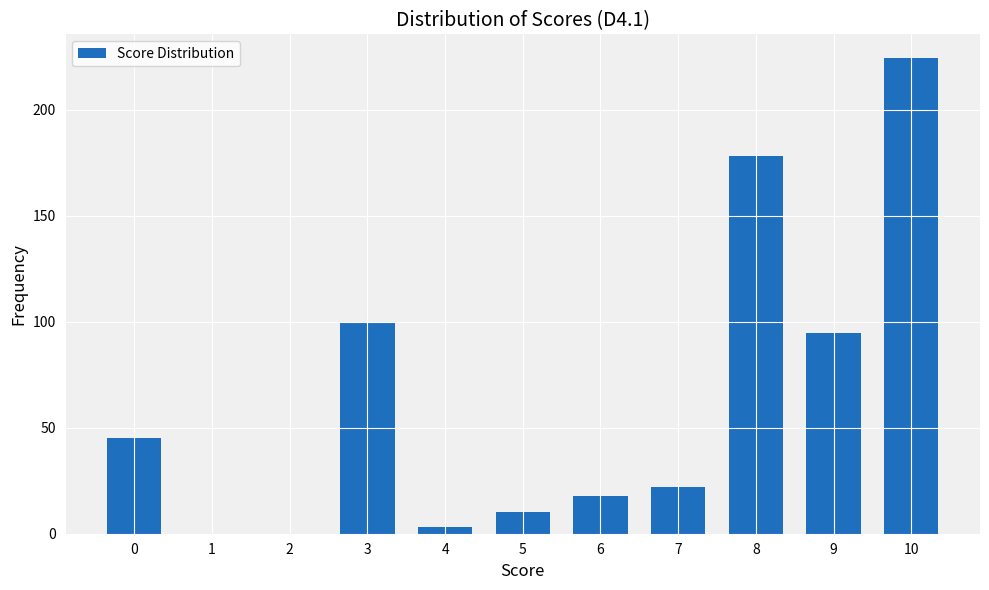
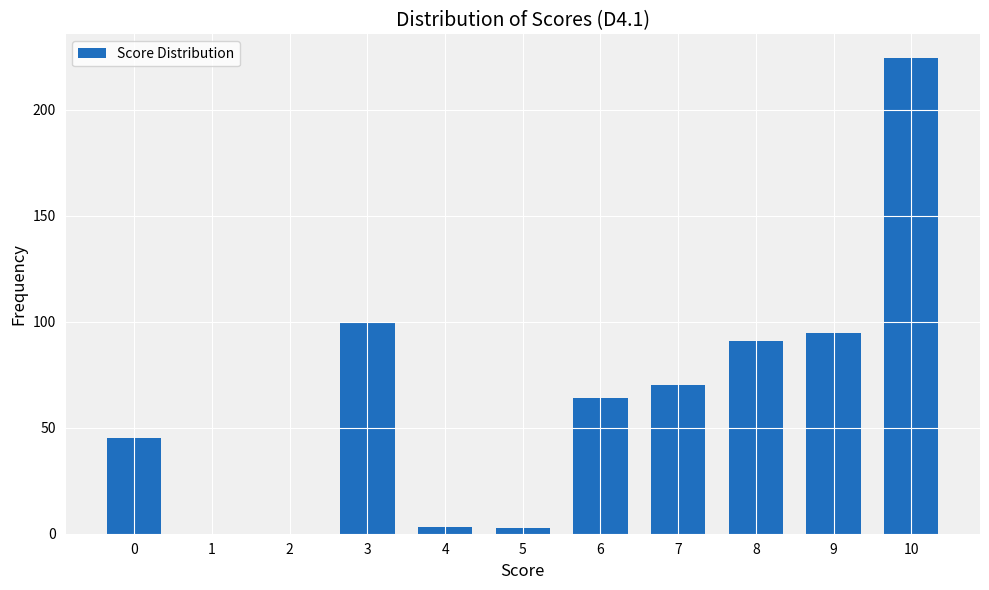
5: 10 -> 2
6: 18 -> 64
7: 22 -> 70
8: 178 -> 91
